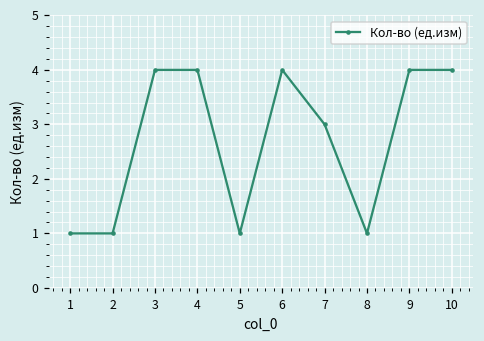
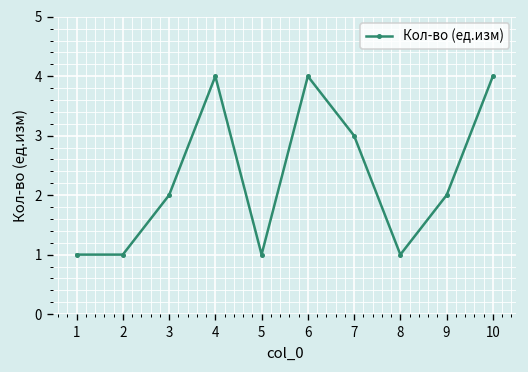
3: 4 -> 2
9: 4 -> 2
